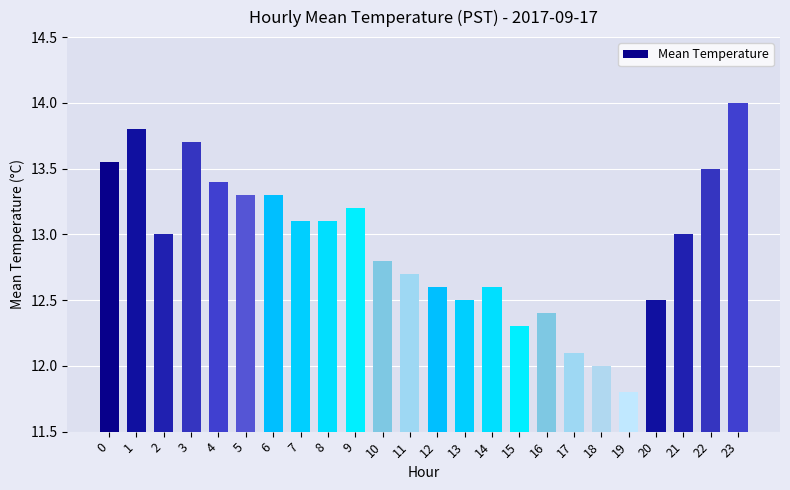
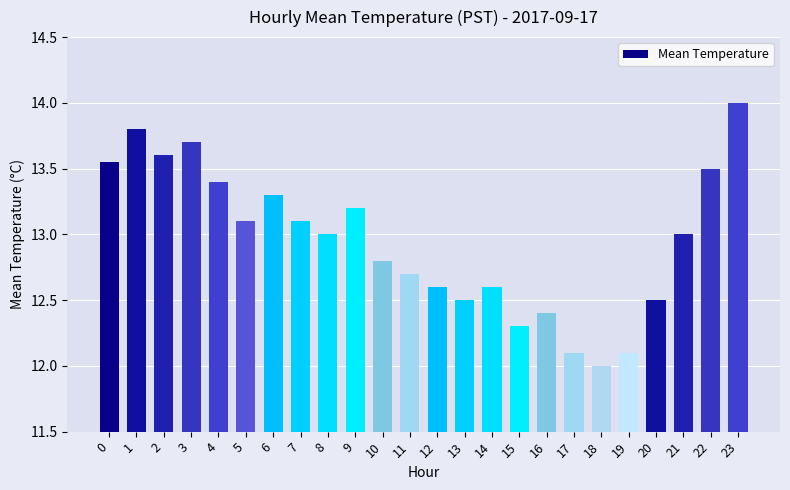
2: 13.0 -> 13.6
5: 13.3 -> 13.1
8: 13.1 -> 13.0
19: 11.8 -> 12.1
